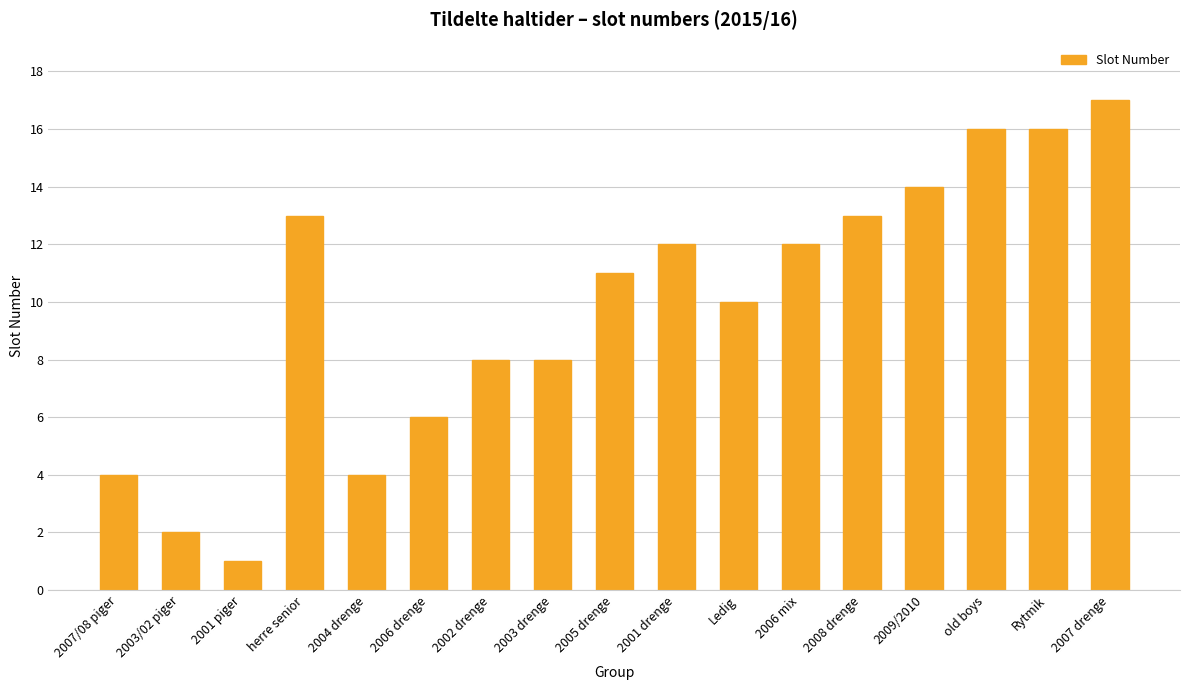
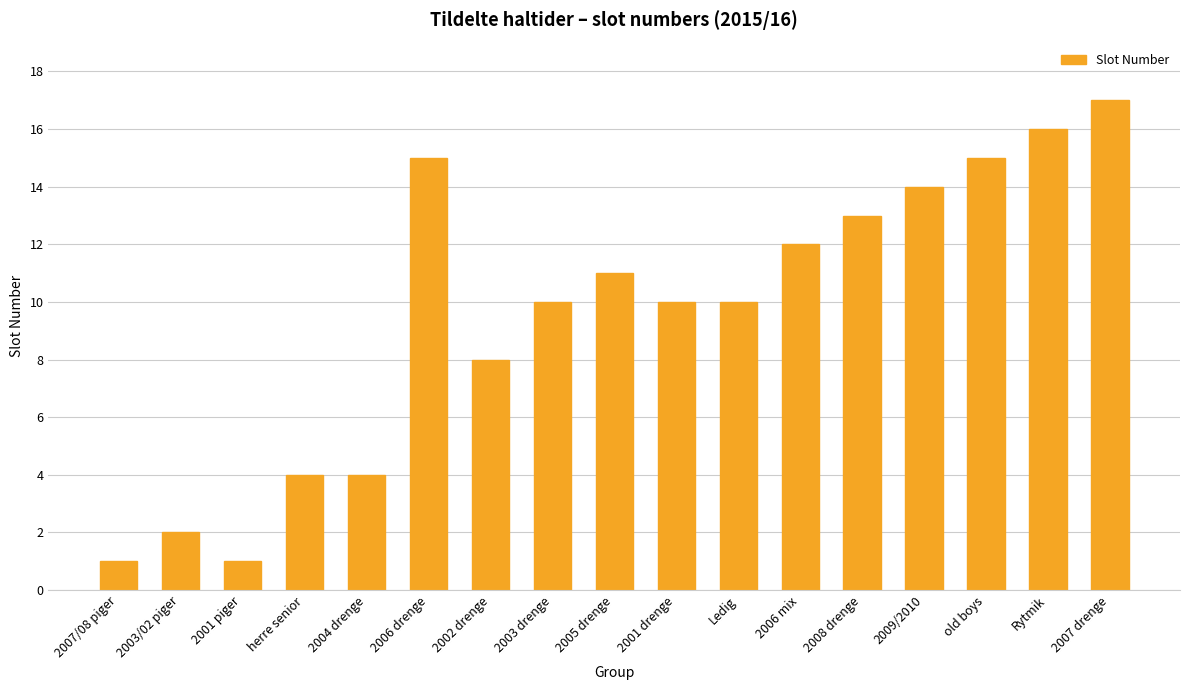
2007/08 piger: 4 -> 1
herre senior: 13 -> 4
2006 drenge: 6 -> 15
2003 drenge: 8 -> 10
2001 drenge: 12 -> 10
old boys: 16 -> 15
